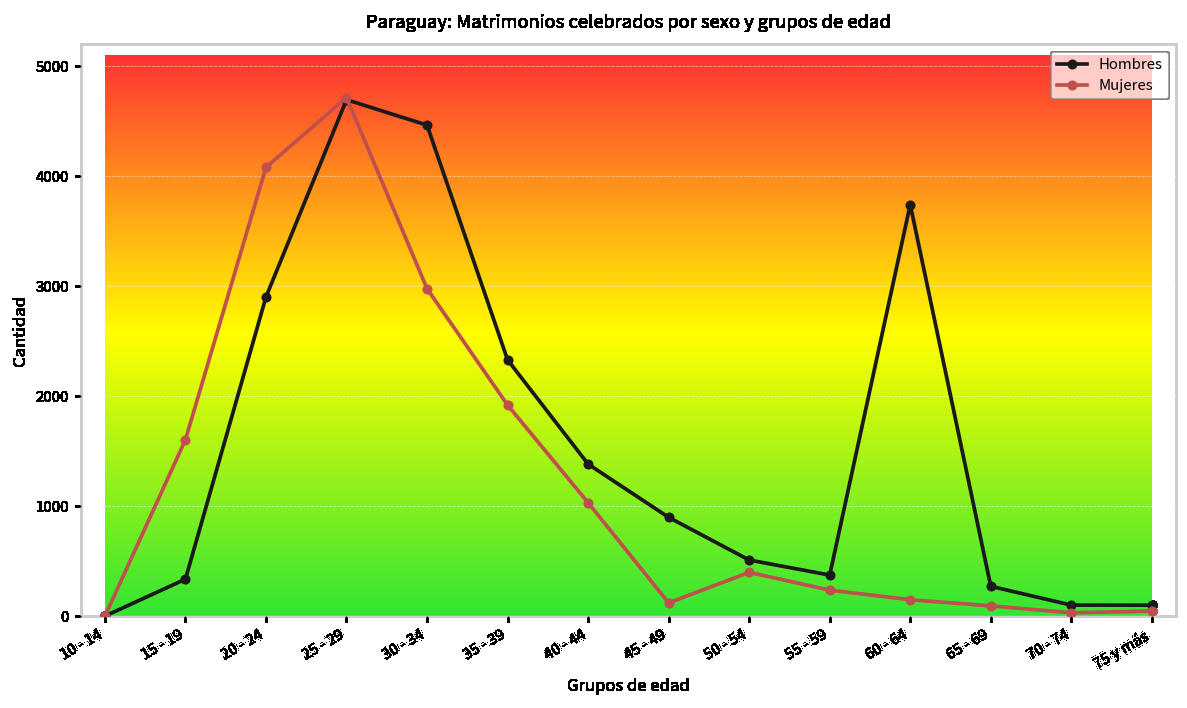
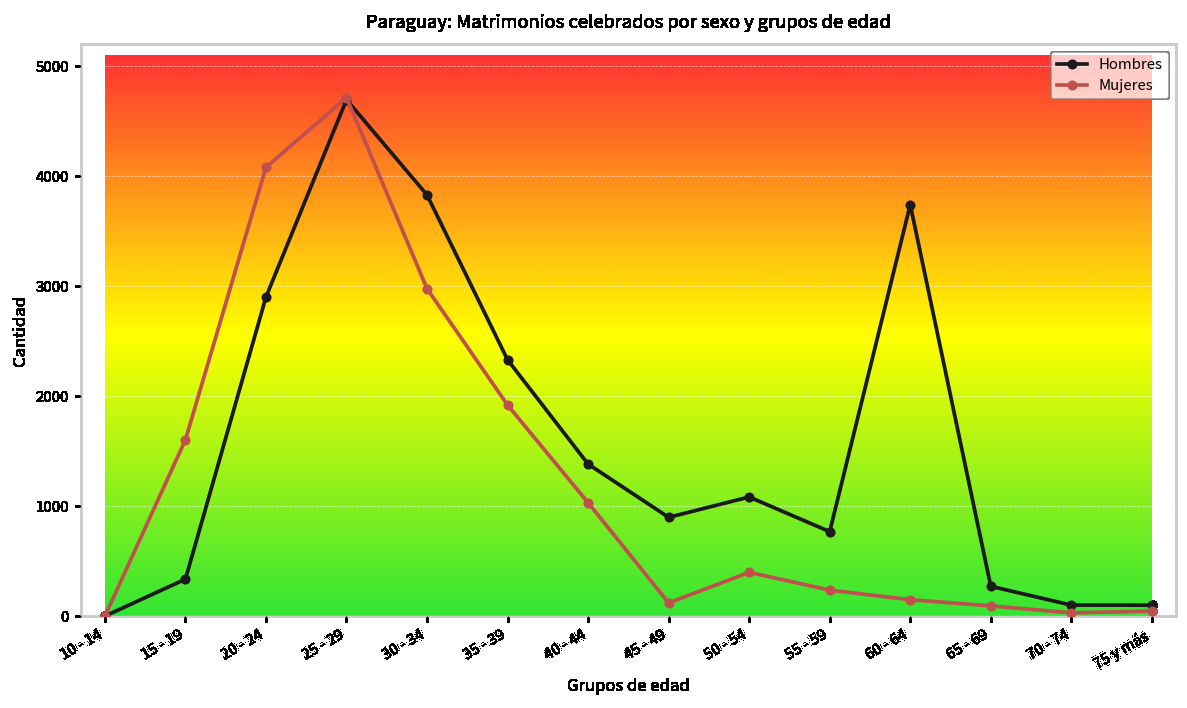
Hombres, 30 - 34: 4500 -> 3800
Hombres, 50 - 54: 500 -> 1100
Hombres, 55 - 59: 400 -> 800
